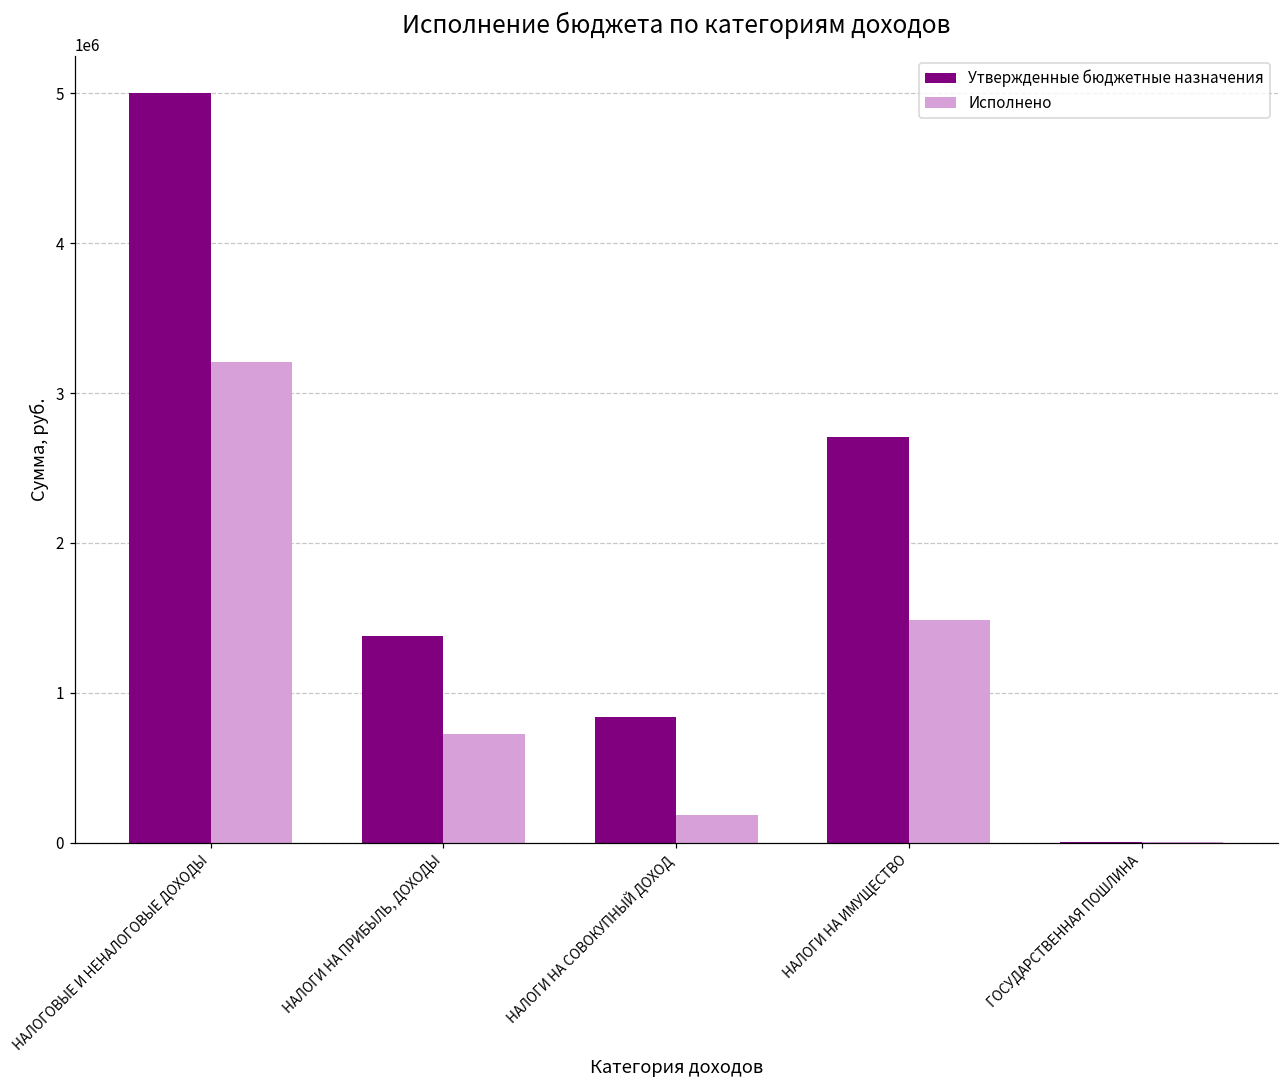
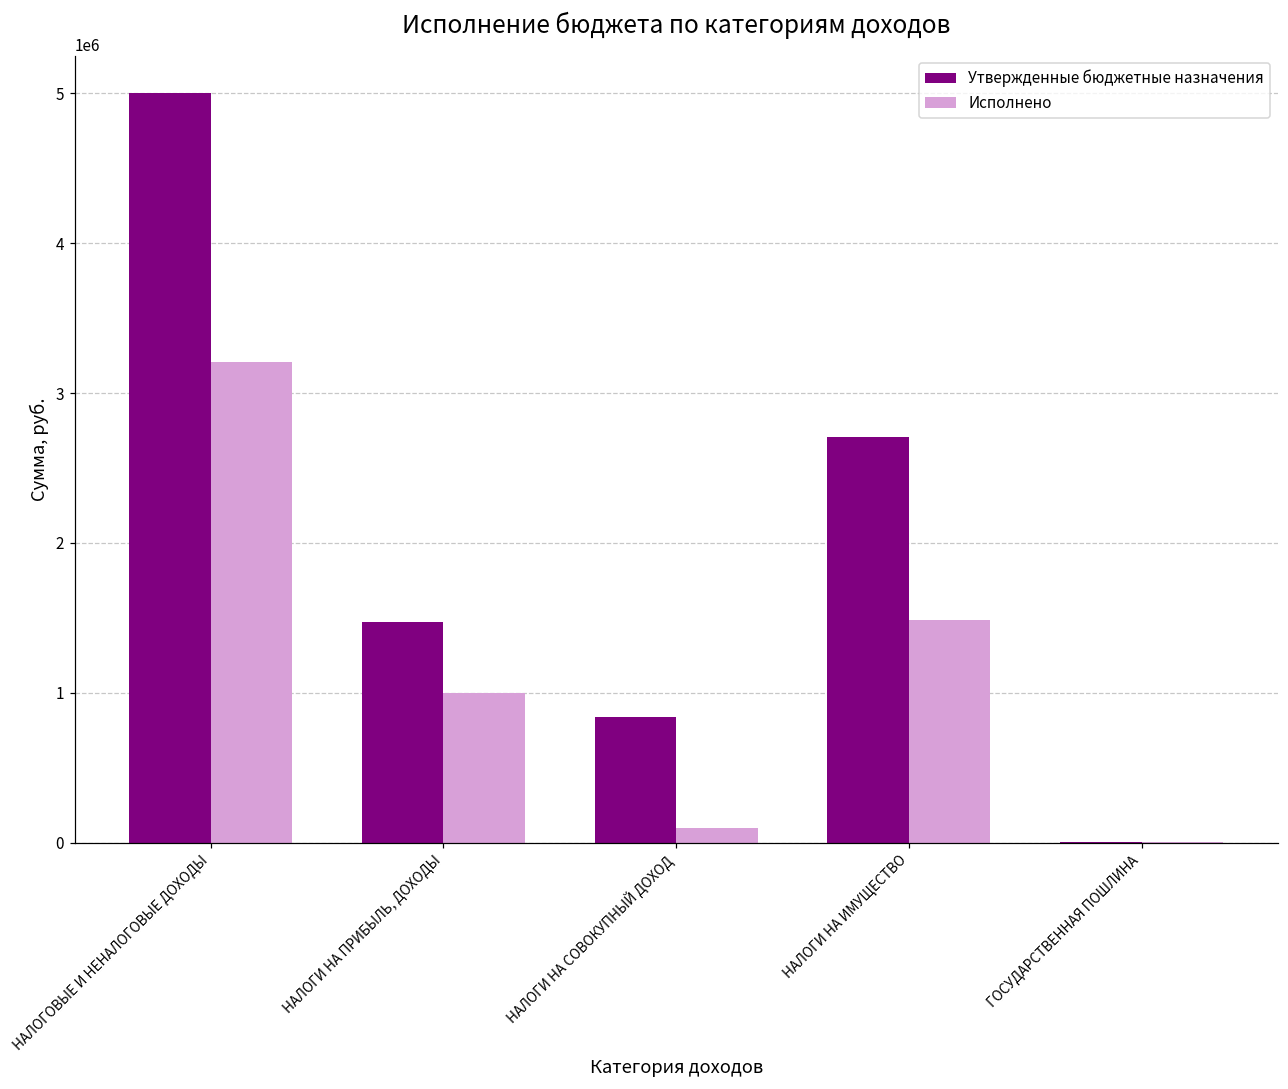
Утвержденные бюджетные назначения, НАЛОГИ НА ПРИБЫЛЬ, ДОХОДЫ: 1380000 -> 1470000
Исполнено, НАЛОГИ НА ПРИБЫЛЬ, ДОХОДЫ: 720000 -> 1000000
Исполнено, НАЛОГИ НА СОВОКУПНЫЙ ДОХОД: 180000 -> 100000
